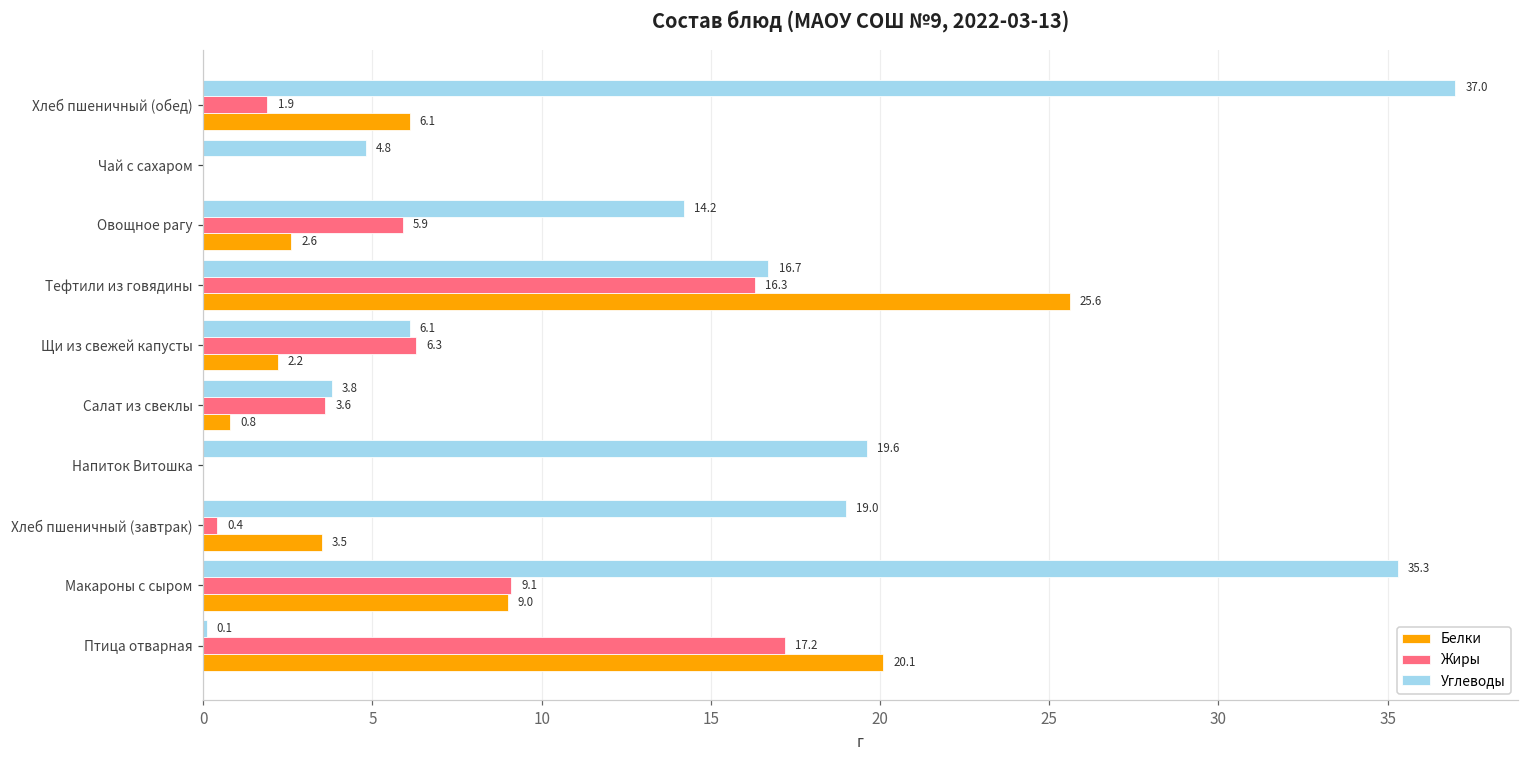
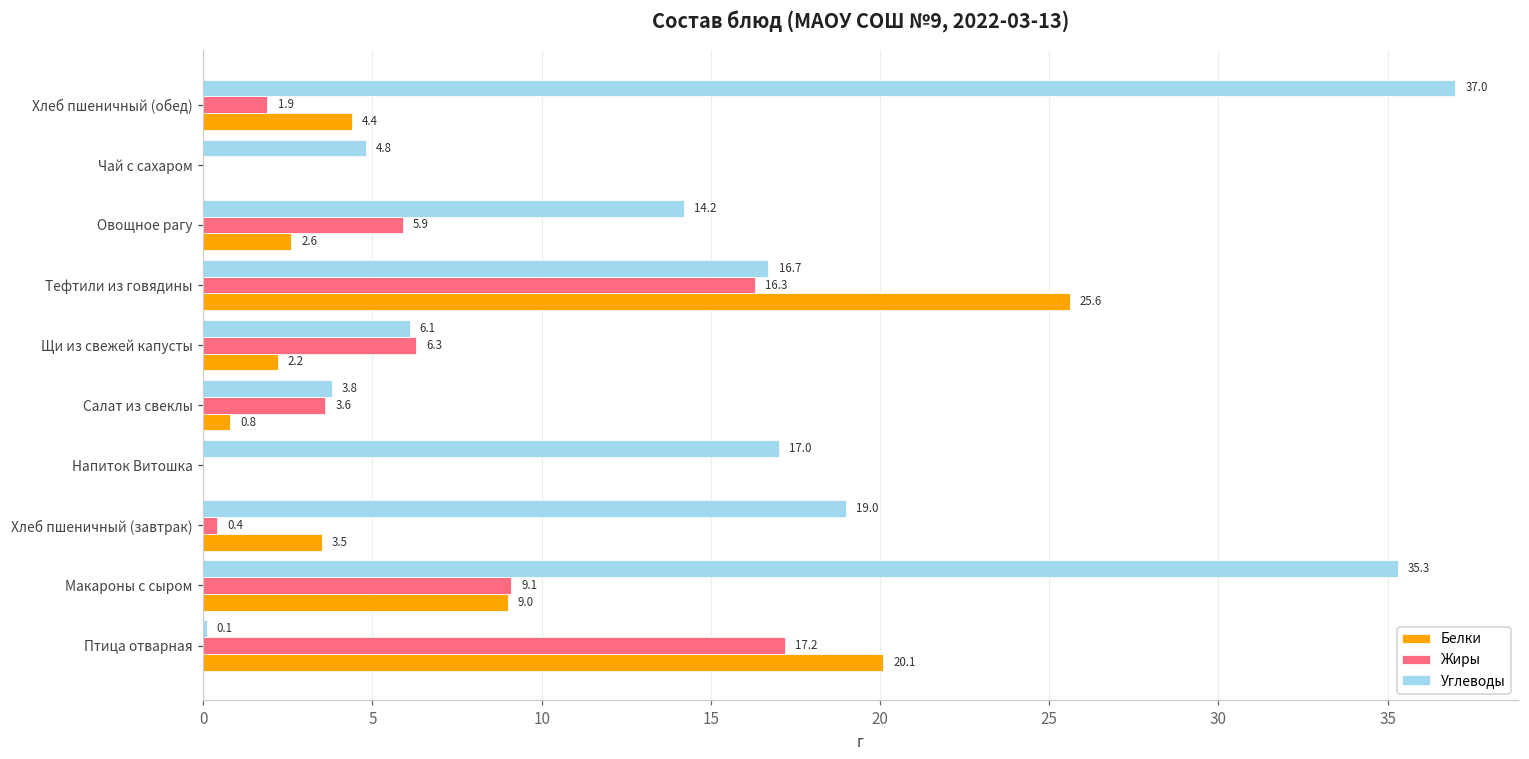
Белки, Хлеб пшеничный (обед): 6.1 -> 4.4
Углеводы, Напиток Витошка: 19.6 -> 17.0
